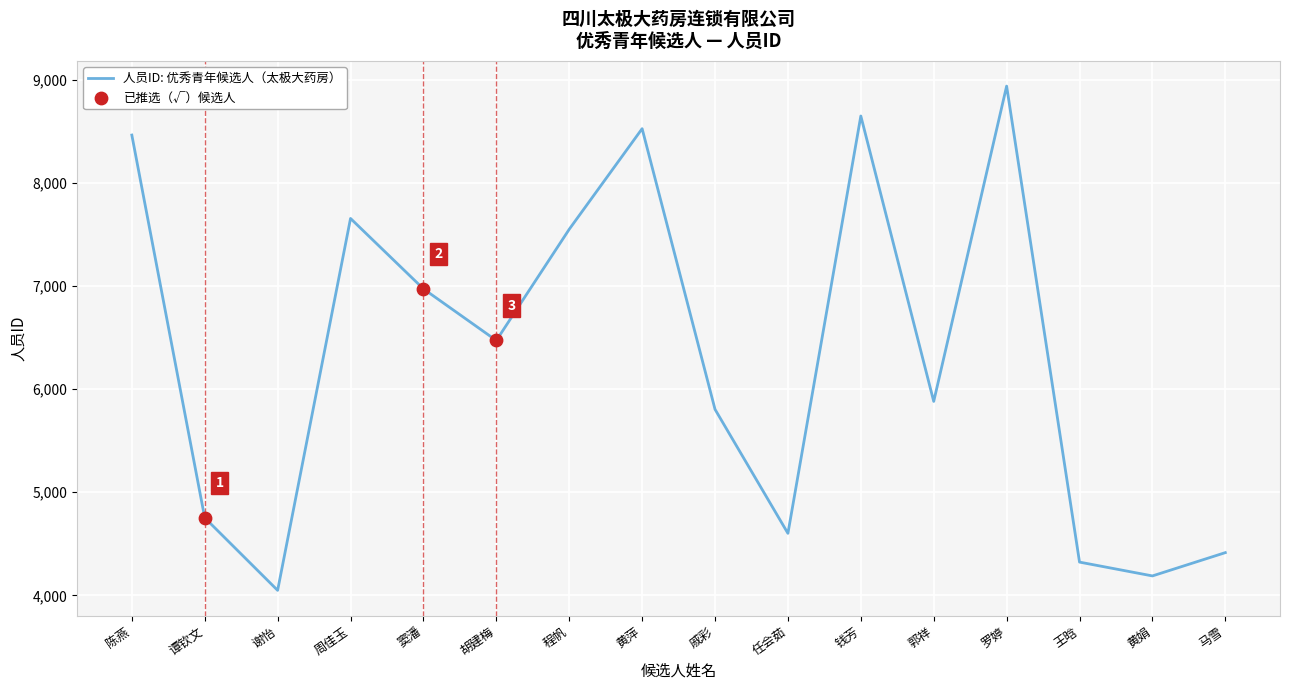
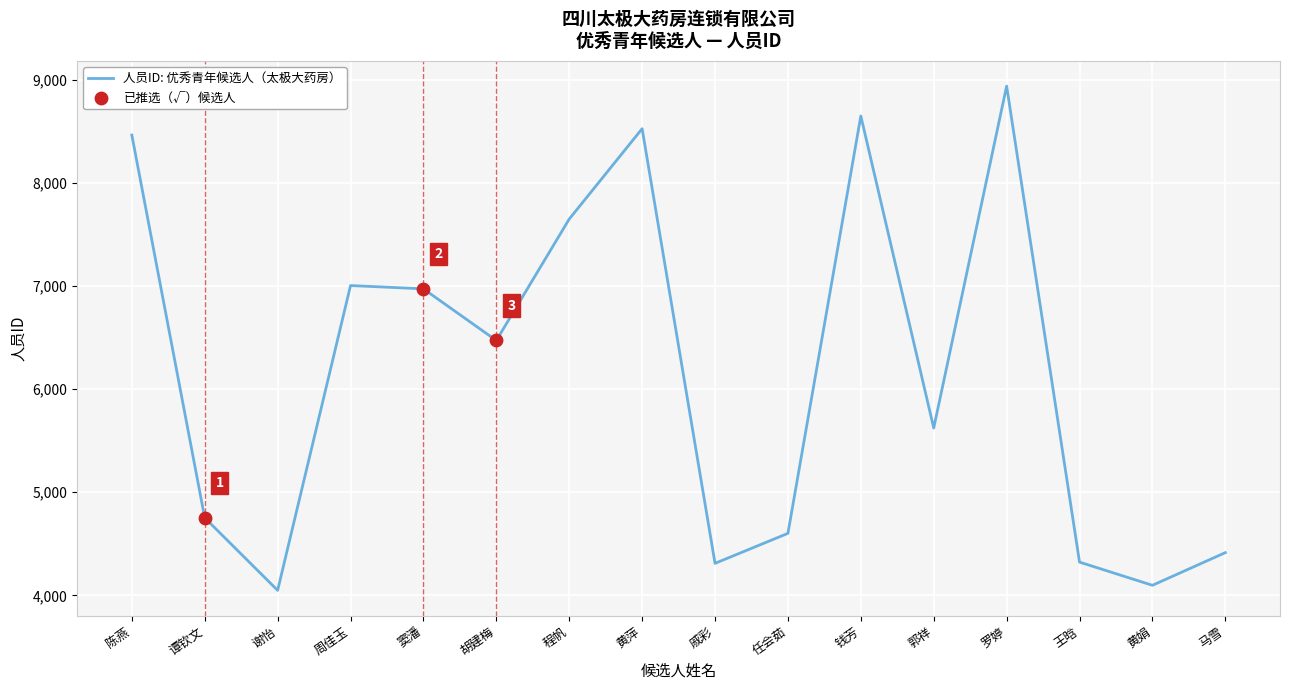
人员ID: 优秀青年候选人（太极大药房）, 周佳玉: 7,660 -> 7,010
人员ID: 优秀青年候选人（太极大药房）, 程帆: 7,550 -> 7,650
人员ID: 优秀青年候选人（太极大药房）, 戚彩: 5,800 -> 4,310
人员ID: 优秀青年候选人（太极大药房）, 郭祥: 5,880 -> 5,620
人员ID: 优秀青年候选人（太极大药房）, 黄娟: 4,190 -> 4,100
